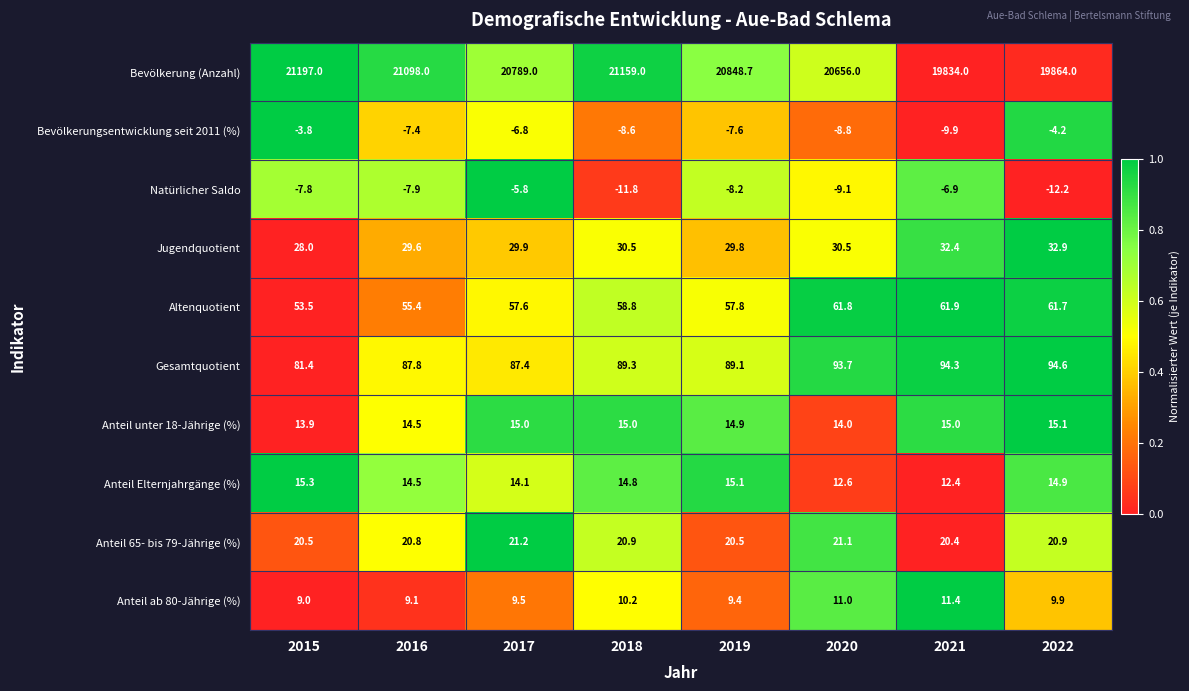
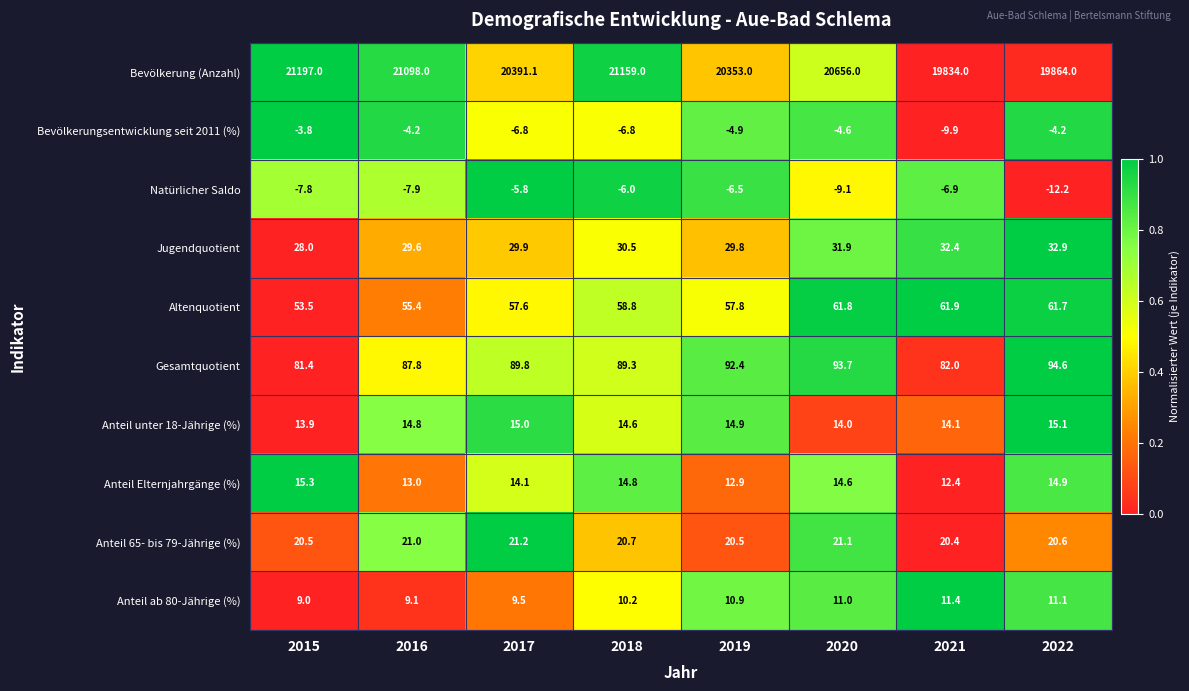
Bevölkerung (Anzahl), 2017: 20789.0 -> 20391.1
Bevölkerung (Anzahl), 2019: 20848.7 -> 20353.0
Bevölkerungsentwicklung seit 2011 (%), 2016: -7.4 -> -4.2
Bevölkerungsentwicklung seit 2011 (%), 2018: -8.6 -> -6.8
Bevölkerungsentwicklung seit 2011 (%), 2019: -7.6 -> -4.9
Bevölkerungsentwicklung seit 2011 (%), 2020: -8.8 -> -4.6
Natürlicher Saldo, 2018: -11.8 -> -6.0
Natürlicher Saldo, 2019: -8.2 -> -6.5
Jugendquotient, 2020: 30.5 -> 31.9
Gesamtquotient, 2017: 87.4 -> 89.8
Gesamtquotient, 2019: 89.1 -> 92.4
Gesamtquotient, 2021: 94.3 -> 82.0
Anteil unter 18-Jährige (%), 2016: 14.5 -> 14.8
Anteil unter 18-Jährige (%), 2018: 15.0 -> 14.6
Anteil unter 18-Jährige (%), 2021: 15.0 -> 14.1
Anteil Elternjahrgänge (%), 2016: 14.5 -> 13.0
Anteil Elternjahrgänge (%), 2019: 15.1 -> 12.9
Anteil Elternjahrgänge (%), 2020: 12.6 -> 14.6
Anteil 65- bis 79-Jährige (%), 2016: 20.8 -> 21.0
Anteil 65- bis 79-Jährige (%), 2018: 20.9 -> 20.7
Anteil 65- bis 79-Jährige (%), 2022: 20.9 -> 20.6
Anteil ab 80-Jährige (%), 2019: 9.4 -> 10.9
Anteil ab 80-Jährige (%), 2022: 9.9 -> 11.1
